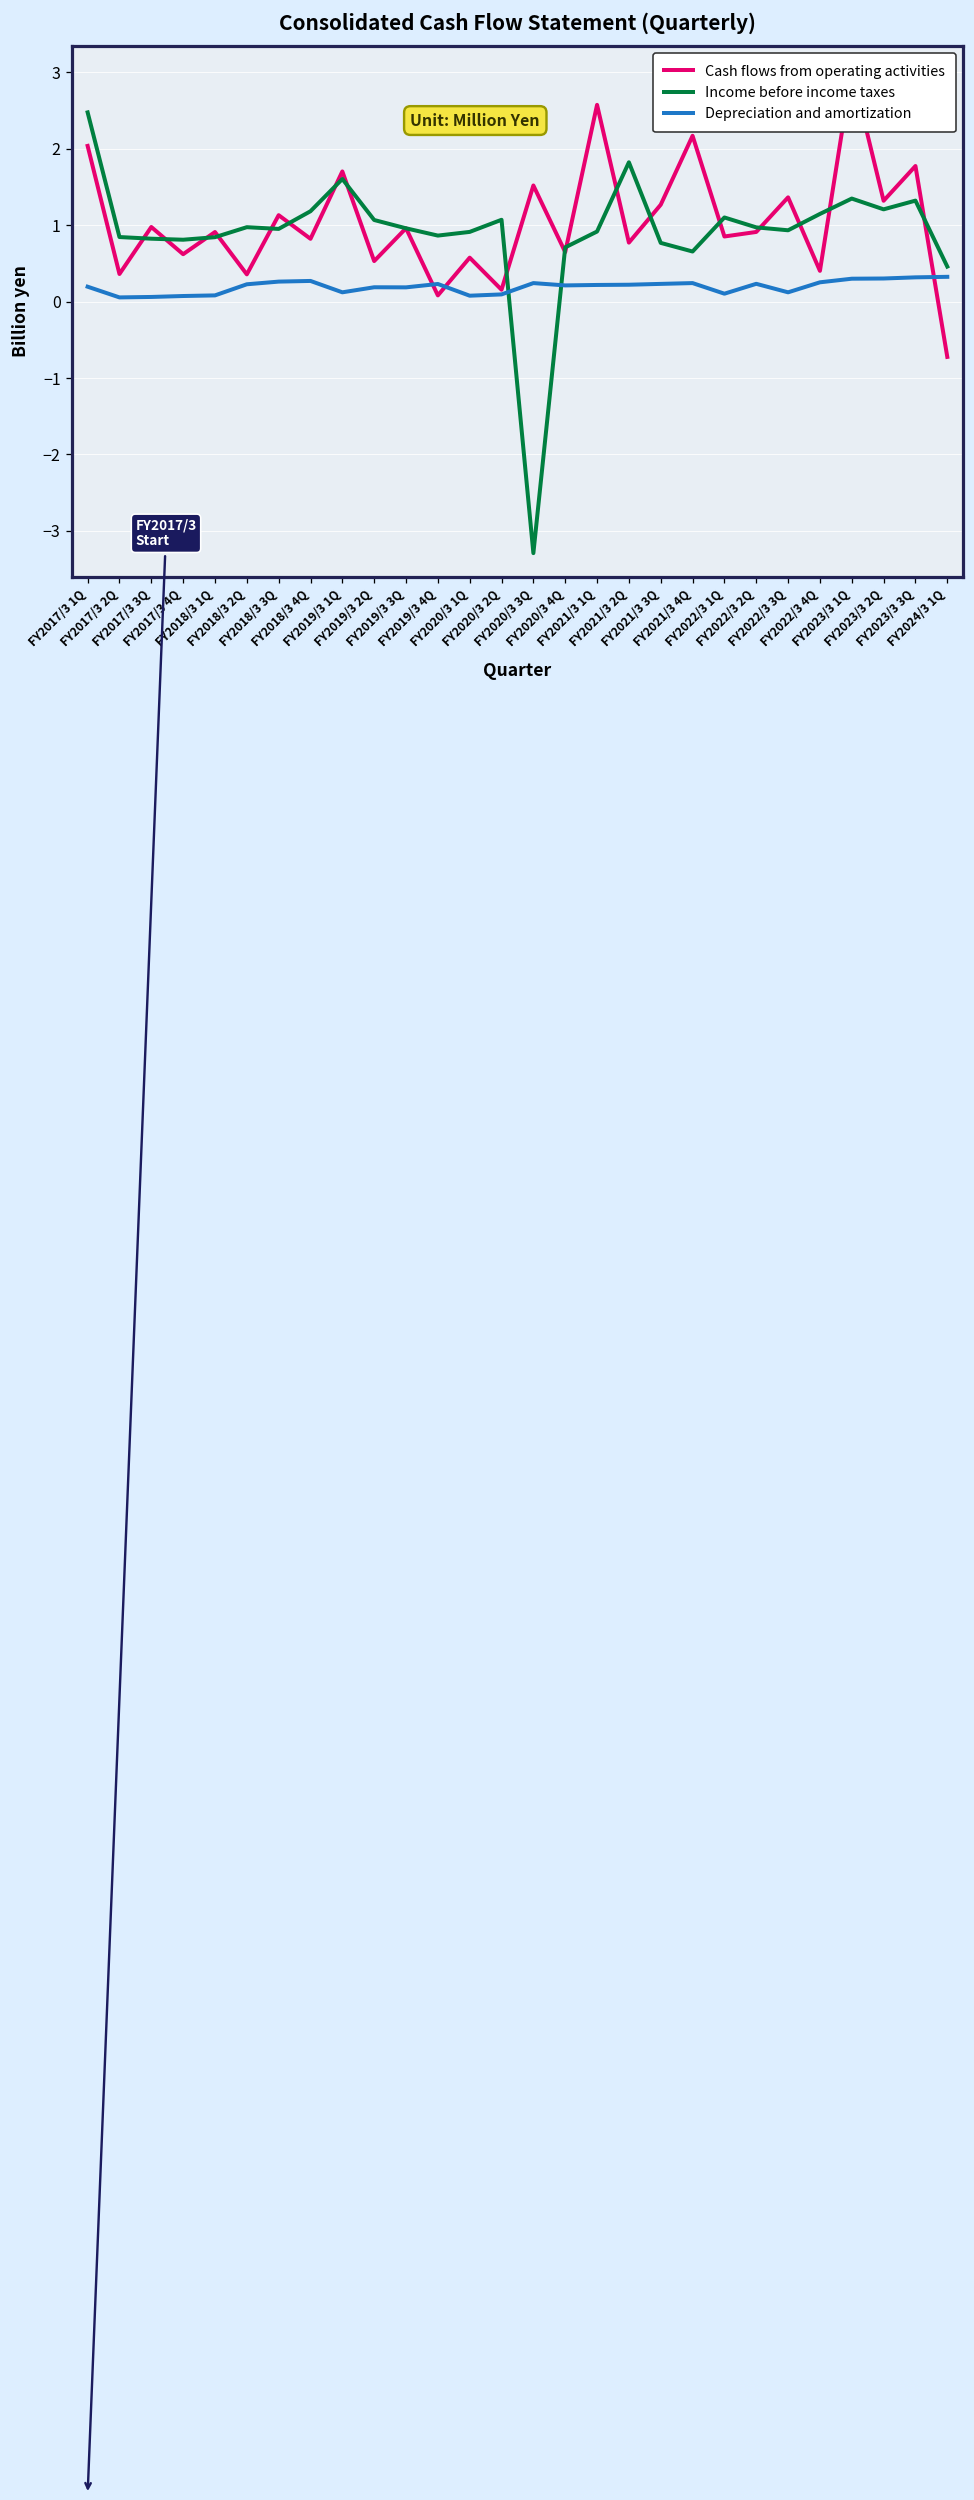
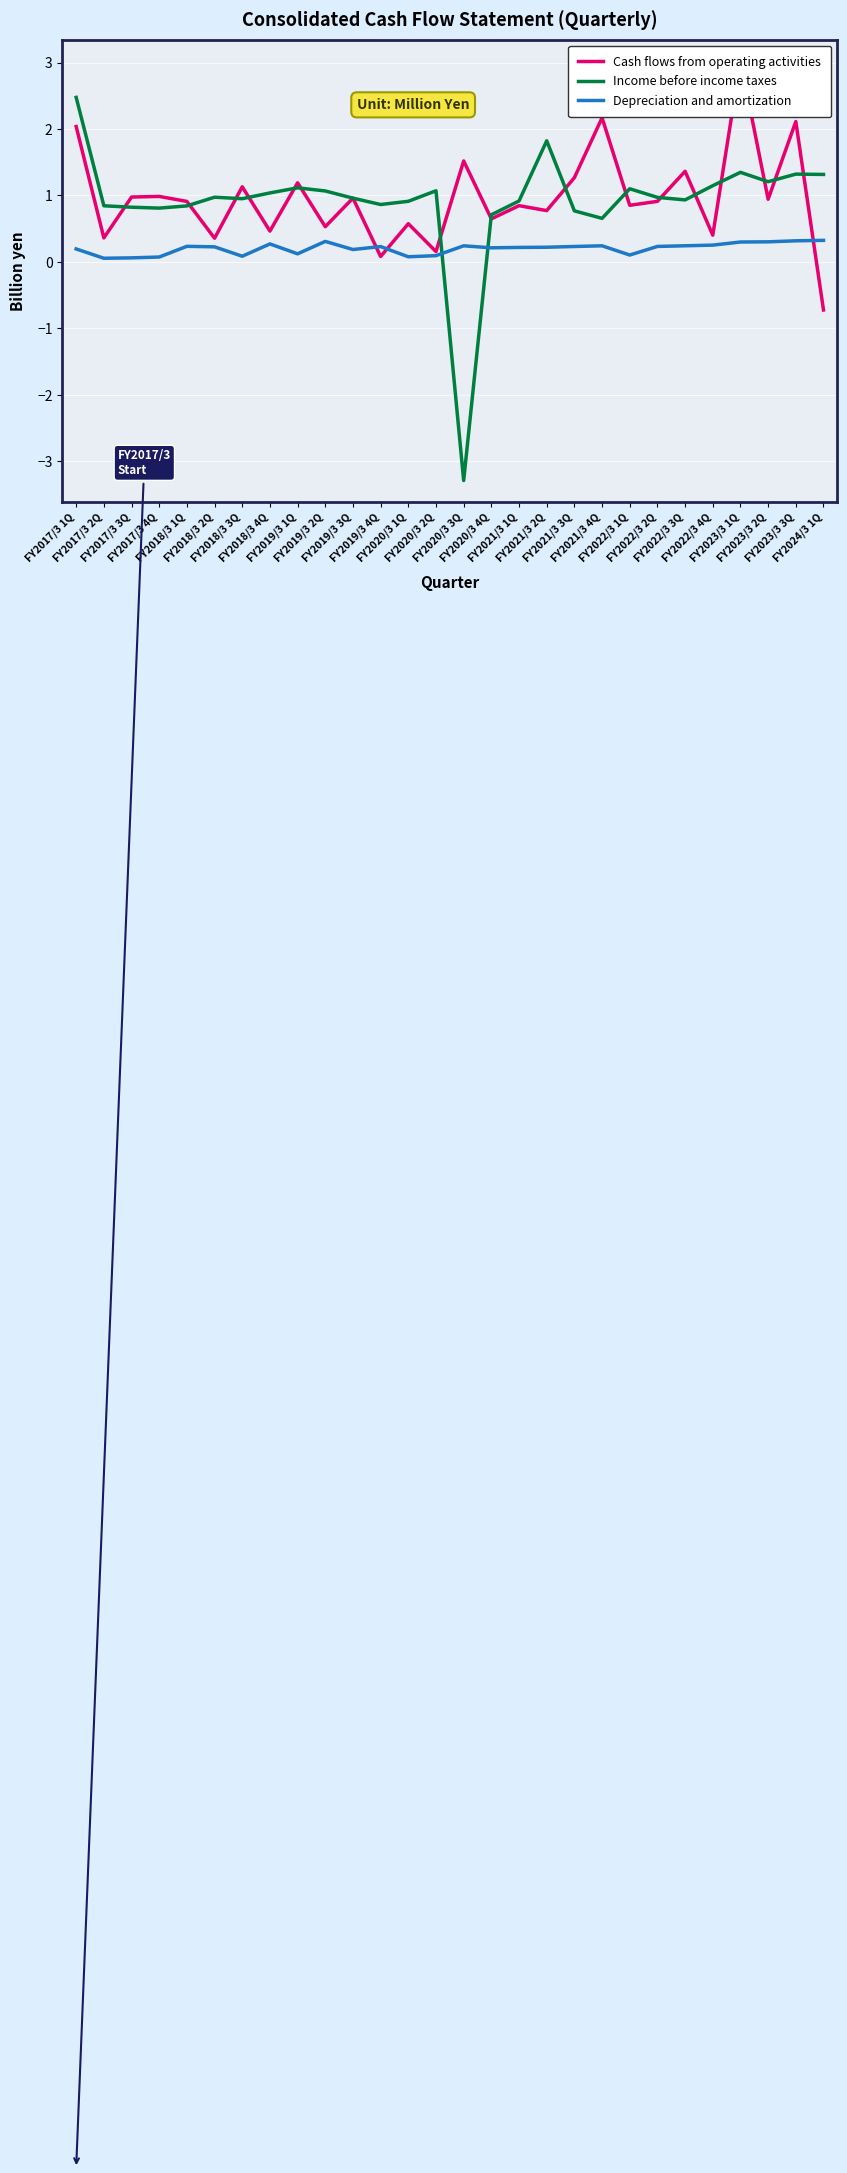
Cash flows from operating activities, FY2017/3 4Q: 0.6 -> 1.0
Depreciation and amortization, FY2018/3 1Q: 0.1 -> 0.2
Depreciation and amortization, FY2018/3 3Q: 0.3 -> 0.1
Cash flows from operating activities, FY2018/3 4Q: 0.8 -> 0.5
Income before income taxes, FY2018/3 4Q: 1.2 -> 1.0
Cash flows from operating activities, FY2019/3 1Q: 1.7 -> 1.2
Income before income taxes, FY2019/3 1Q: 1.6 -> 1.1
Depreciation and amortization, FY2019/3 2Q: 0.2 -> 0.3
Cash flows from operating activities, FY2021/3 1Q: 2.6 -> 0.8
Depreciation and amortization, FY2022/3 3Q: 0.1 -> 0.2
Cash flows from operating activities, FY2023/3 2Q: 1.3 -> 0.9
Cash flows from operating activities, FY2023/3 3Q: 1.8 -> 2.1
Income before income taxes, FY2024/3 1Q: 0.5 -> 1.3
